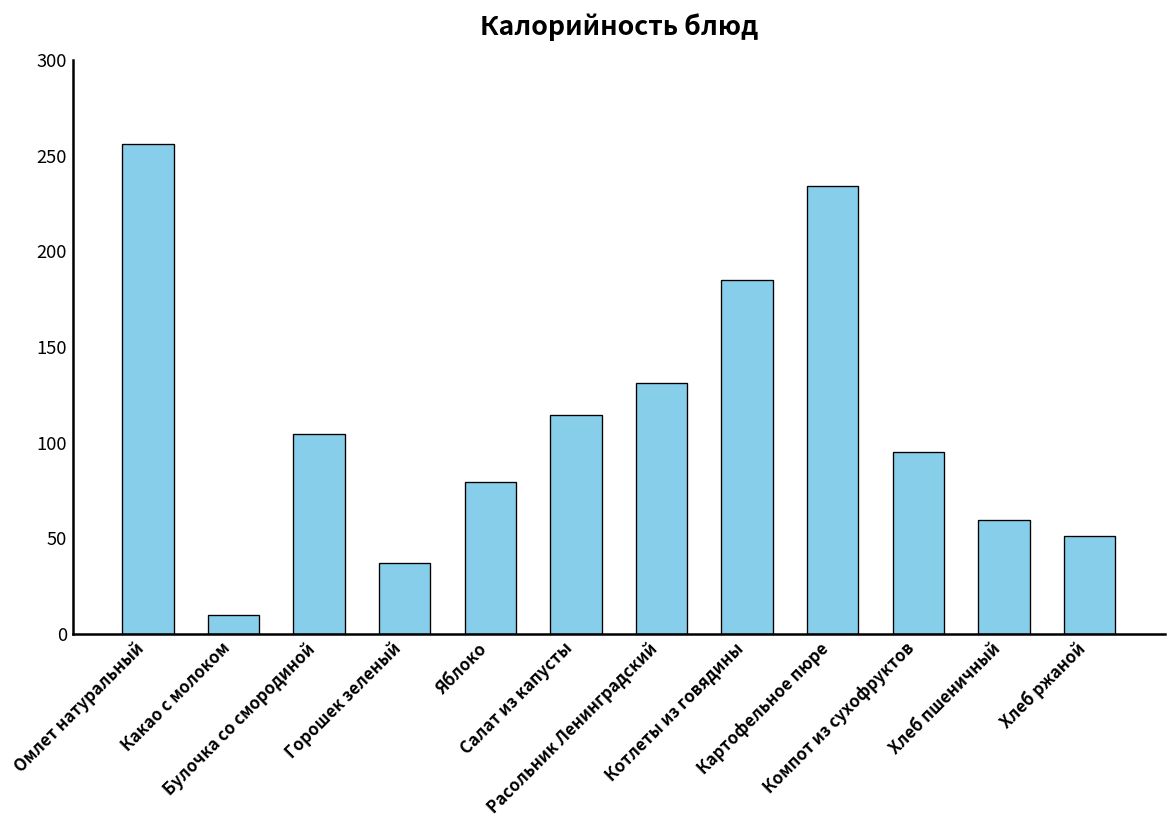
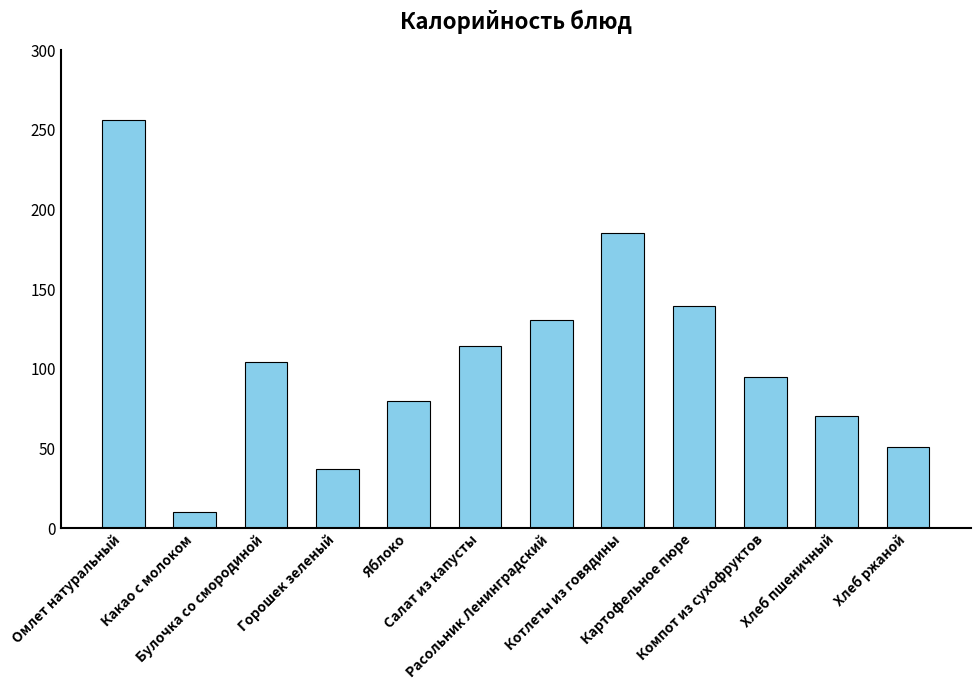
Картофельное пюре: 234 -> 139
Хлеб пшеничный: 60 -> 70
